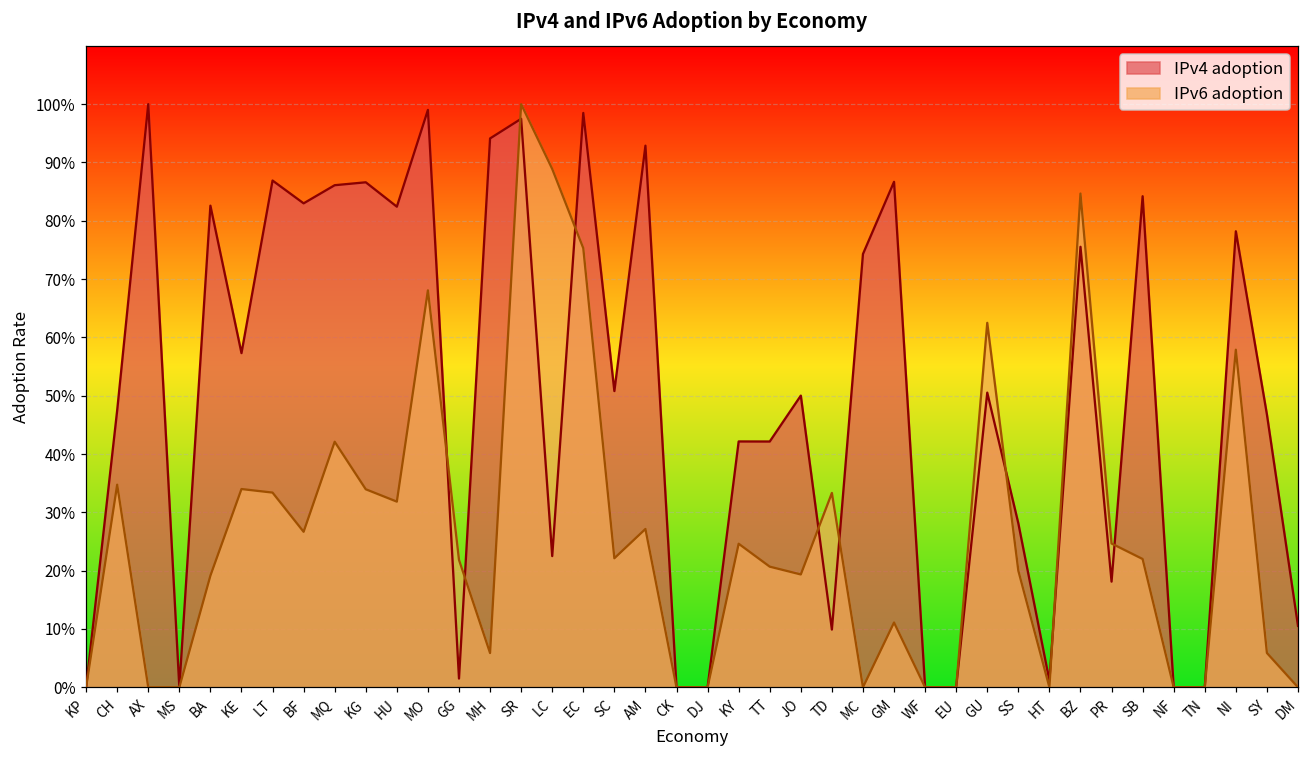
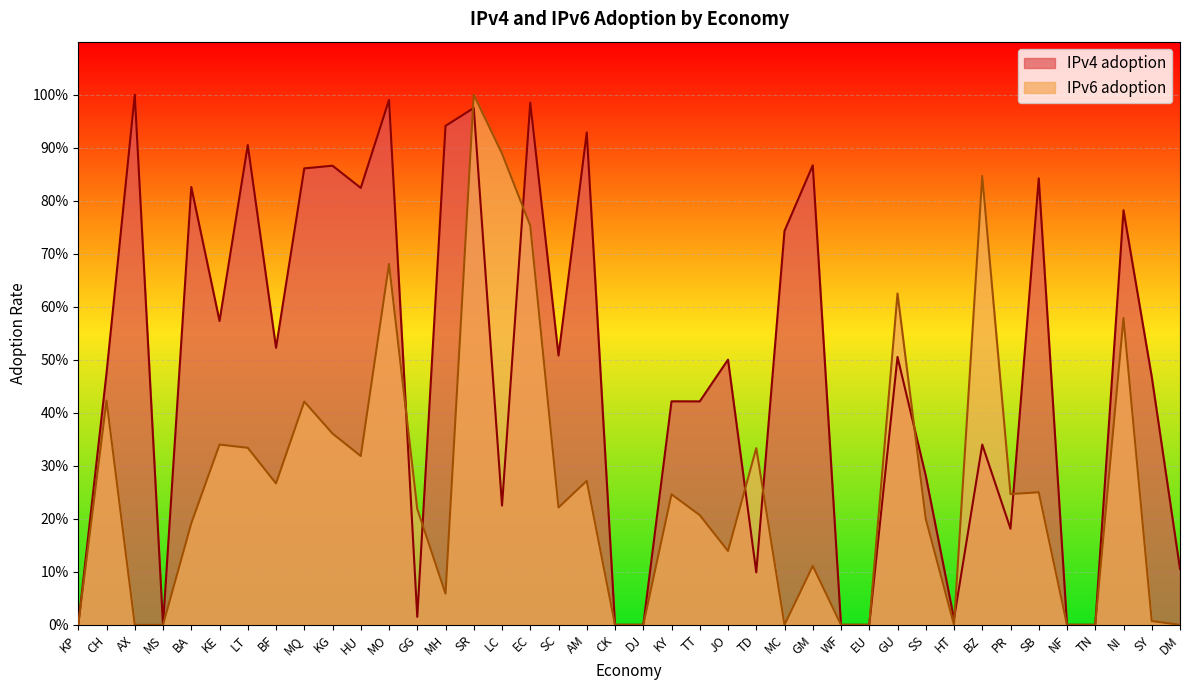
IPv6 adoption, CH: 35% -> 42%
IPv4 adoption, LT: 87% -> 91%
IPv4 adoption, BF: 83% -> 52%
IPv6 adoption, KG: 34% -> 36%
IPv6 adoption, JO: 19% -> 14%
IPv4 adoption, BZ: 76% -> 34%
IPv6 adoption, SB: 22% -> 25%
IPv6 adoption, SY: 6% -> 1%
